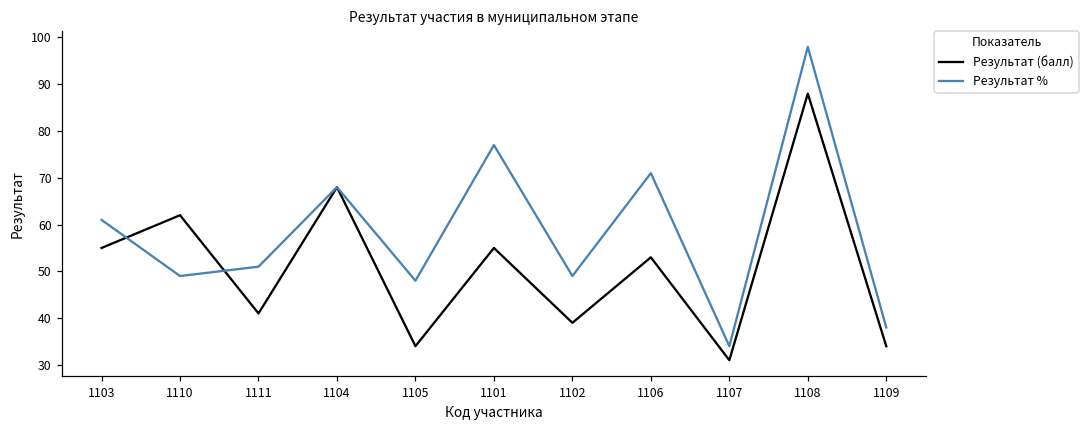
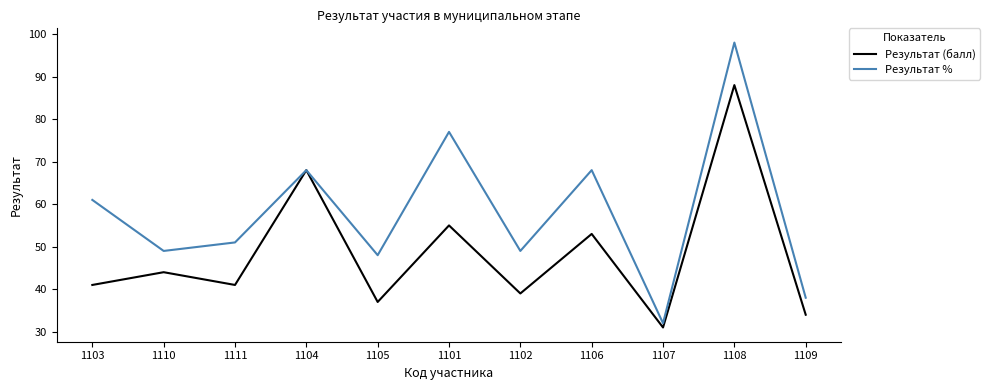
Результат (балл), 1103: 55 -> 41
Результат (балл), 1110: 62 -> 44
Результат (балл), 1105: 34 -> 37
Результат %, 1106: 71 -> 68
Результат %, 1107: 34 -> 32
